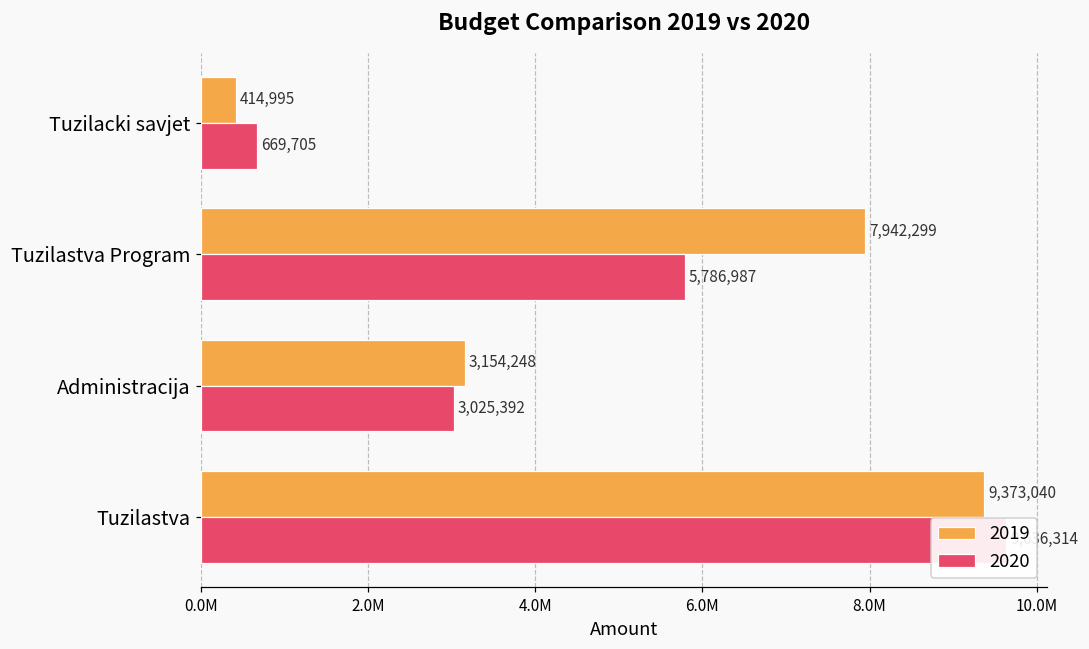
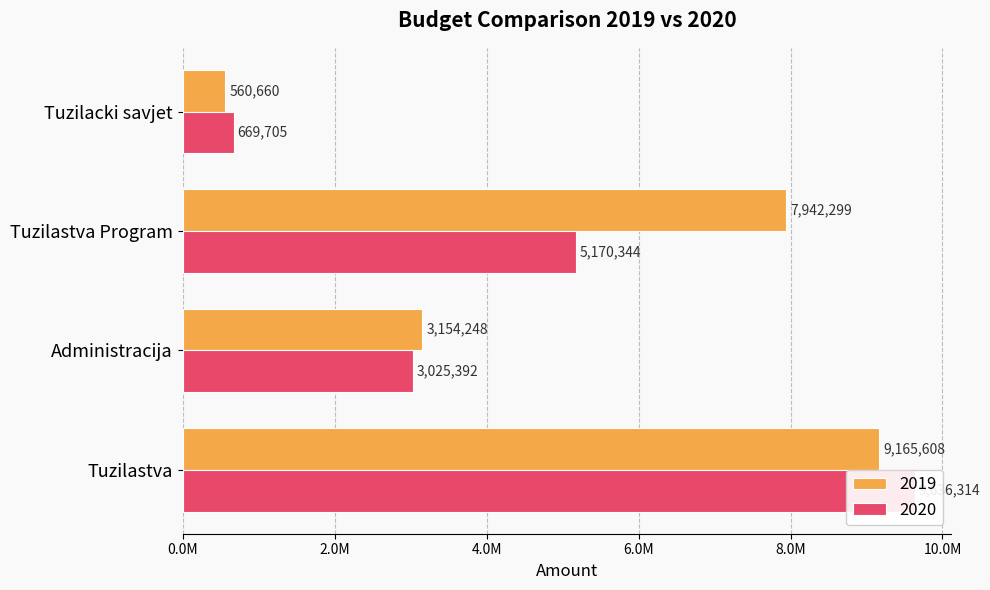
2019, Tuzilacki savjet: 414,995 -> 560,660
2020, Tuzilastva Program: 5,786,987 -> 5,170,344
2019, Tuzilastva: 9,373,040 -> 9,165,608
